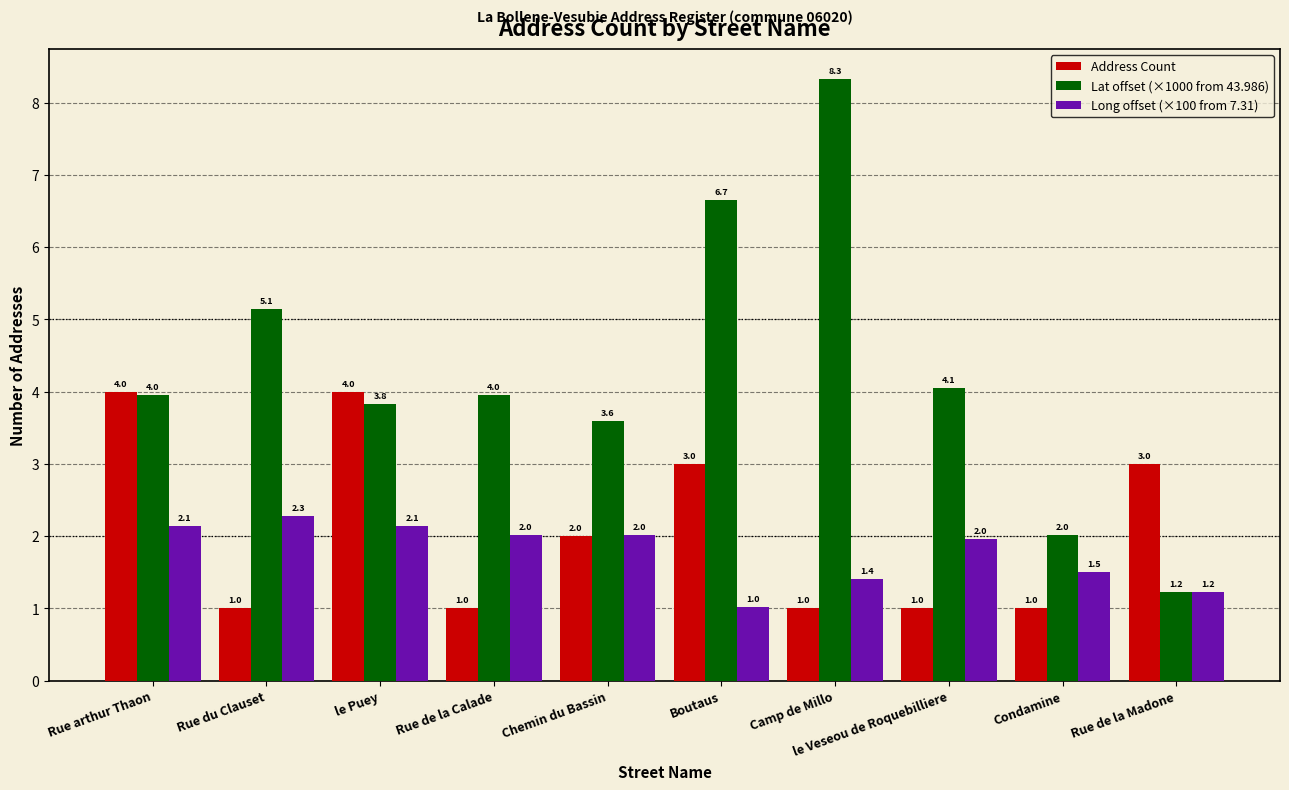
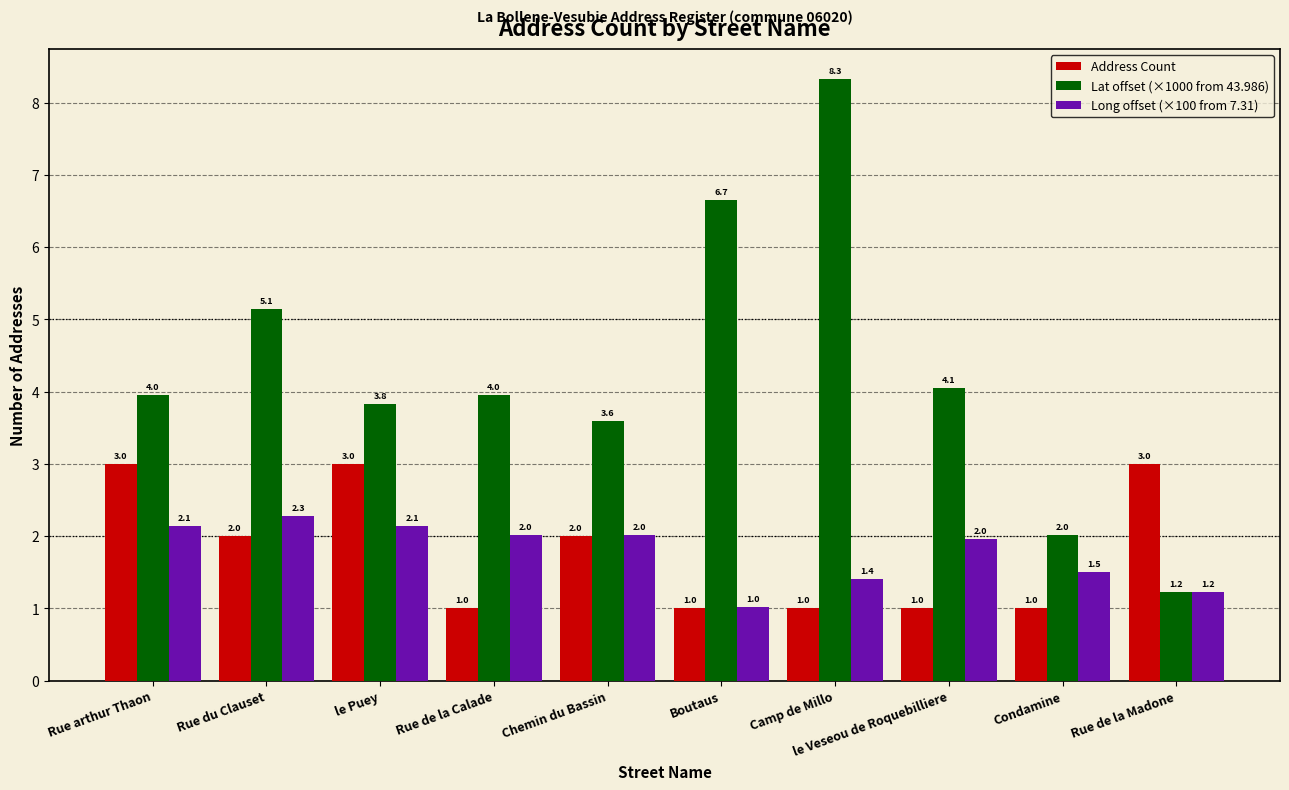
Address Count, Rue arthur Thaon: 4.0 -> 3.0
Address Count, Rue du Clauset: 1.0 -> 2.0
Address Count, le Puey: 4.0 -> 3.0
Address Count, Boutaus: 3.0 -> 1.0
